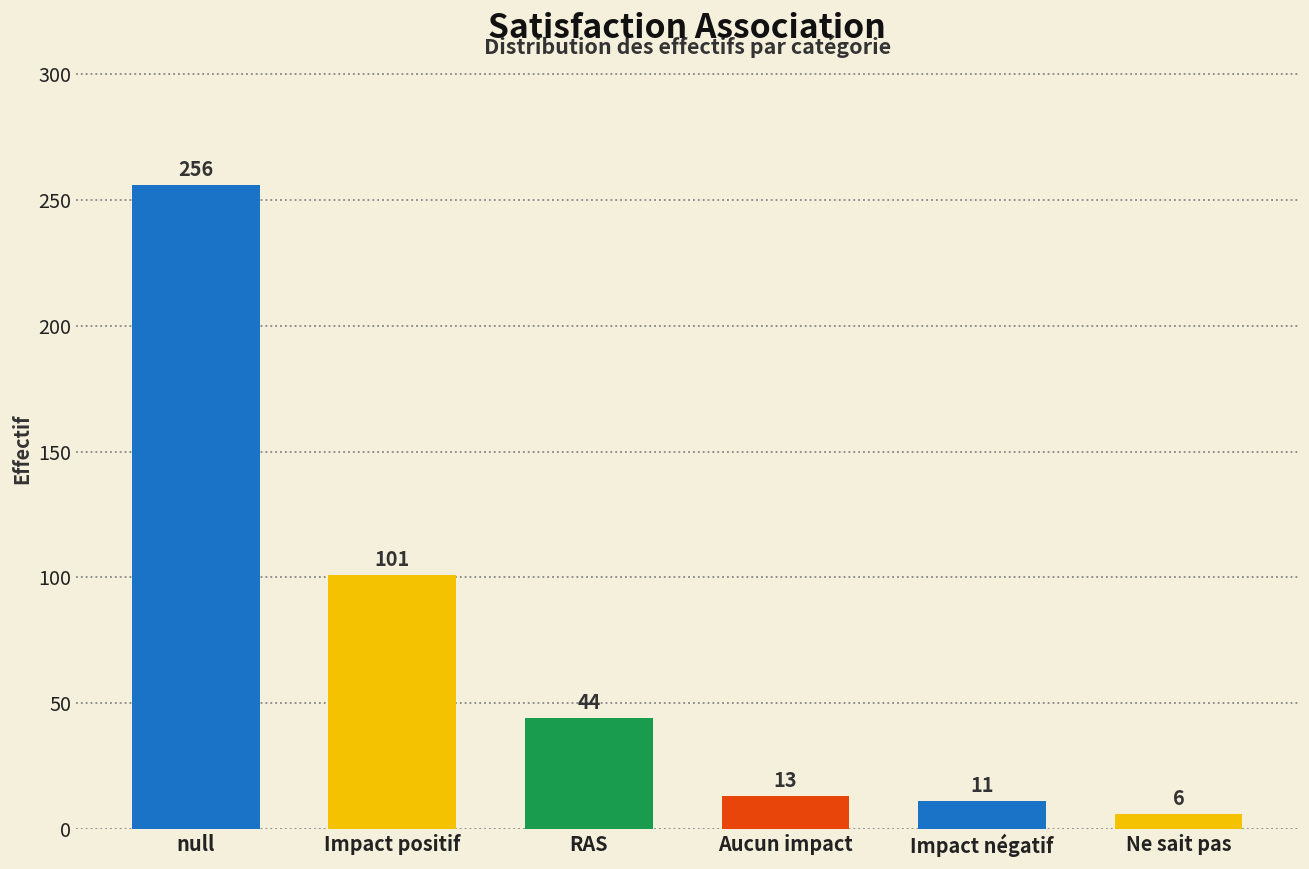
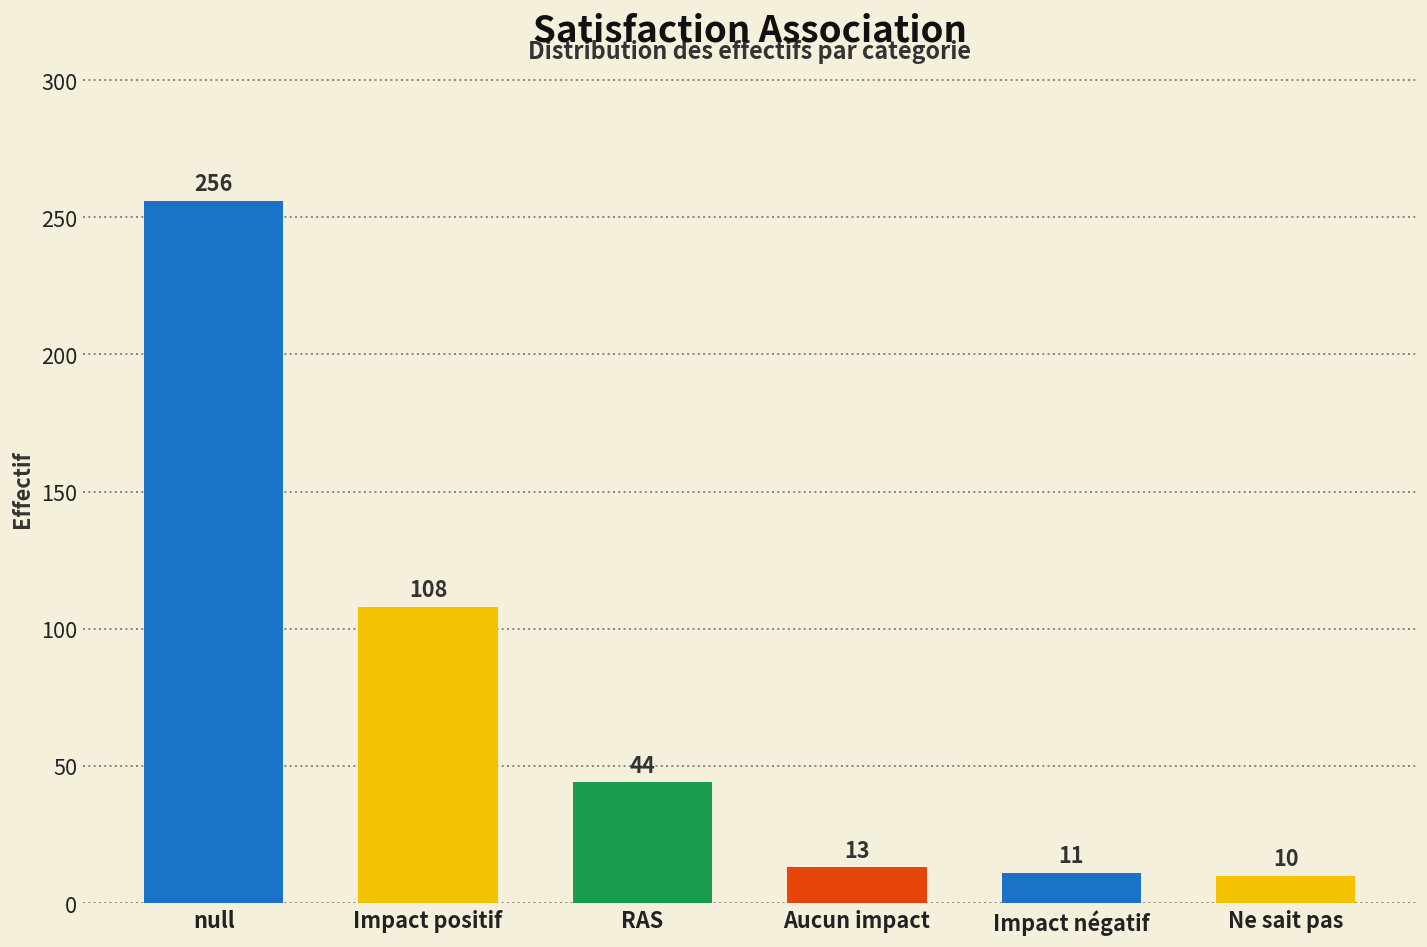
Impact positif: 101 -> 108
Ne sait pas: 6 -> 10
